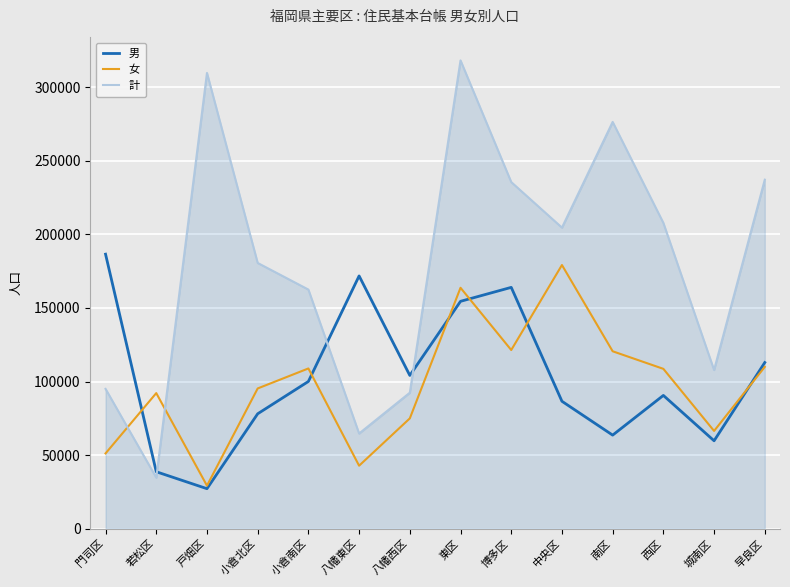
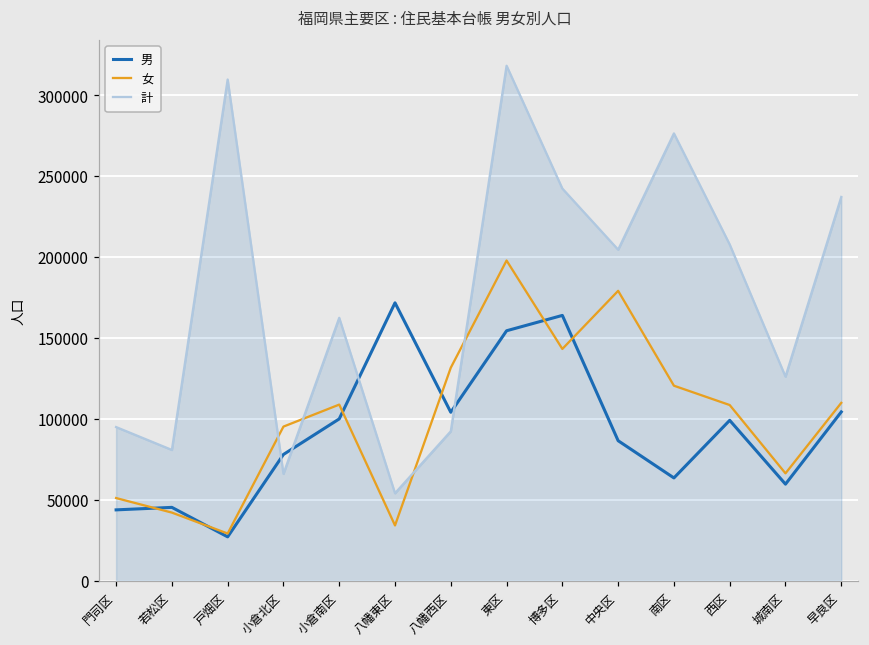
男, 門司区: 187000 -> 44000
男, 若松区: 39000 -> 45000
女, 若松区: 92000 -> 42000
計, 若松区: 35000 -> 81000
計, 小倉北区: 181000 -> 66000
女, 八幡東区: 43000 -> 34000
計, 八幡東区: 65000 -> 54000
女, 八幡西区: 75000 -> 132000
女, 東区: 164000 -> 198000
女, 博多区: 121000 -> 143000
計, 博多区: 236000 -> 242000
男, 西区: 91000 -> 99000
計, 城南区: 108000 -> 126000
男, 早良区: 113000 -> 104000
